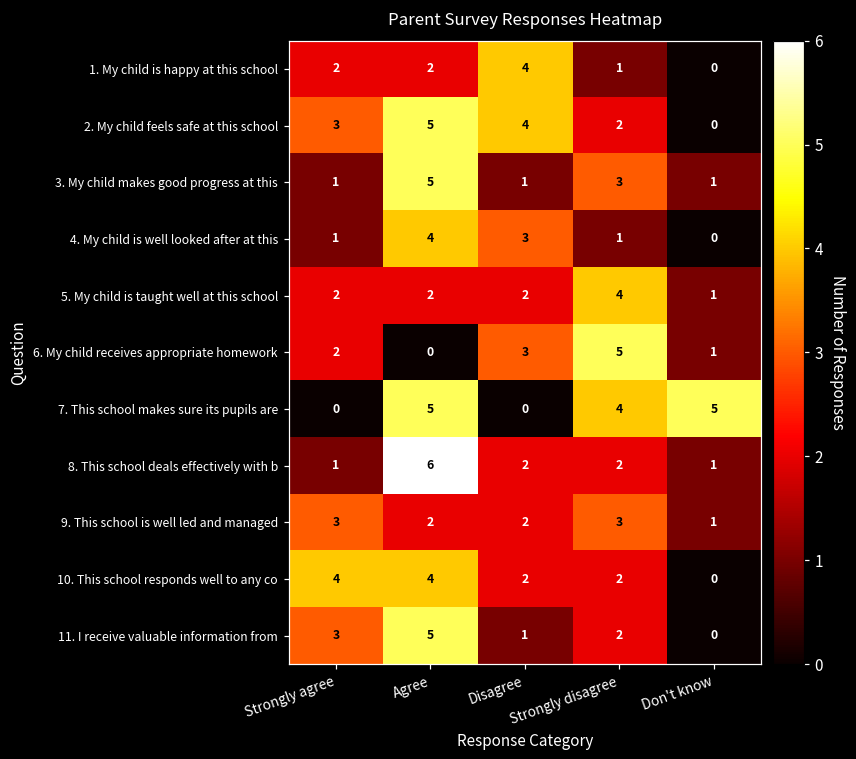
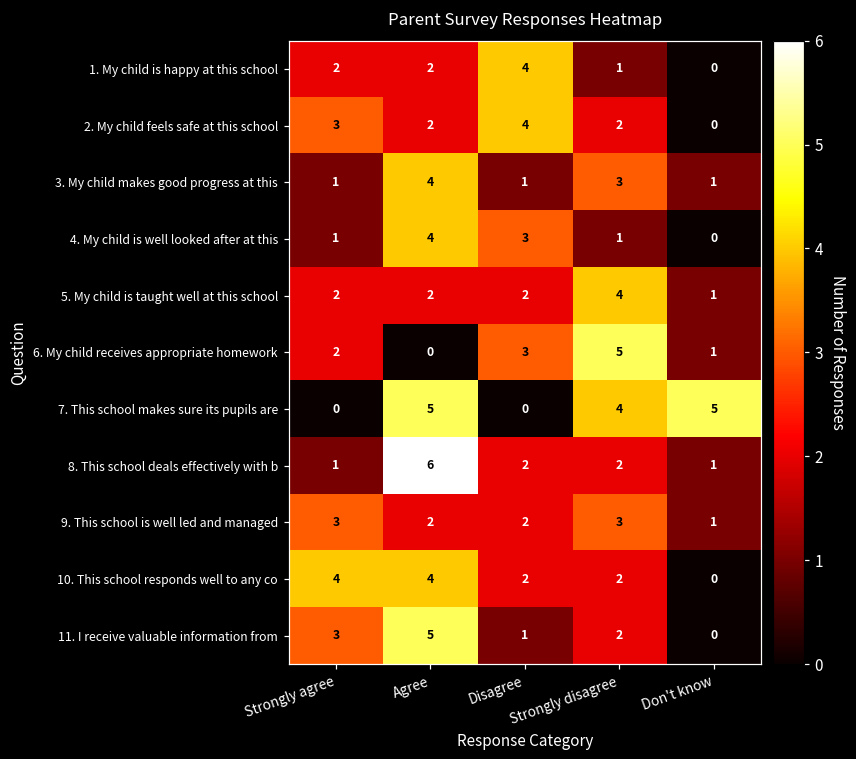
2. My child feels safe at this school, Agree: 5 -> 2
3. My child makes good progress at this, Agree: 5 -> 4
